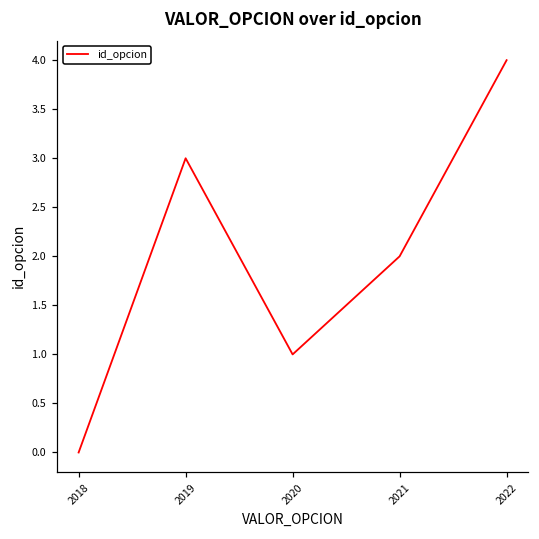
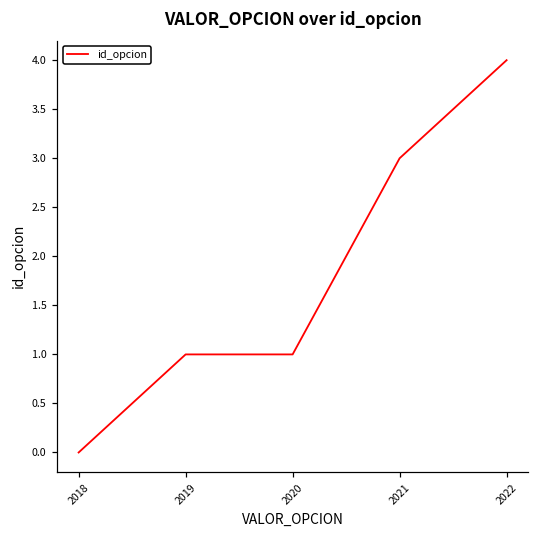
2019: 3 -> 1
2021: 2 -> 3
